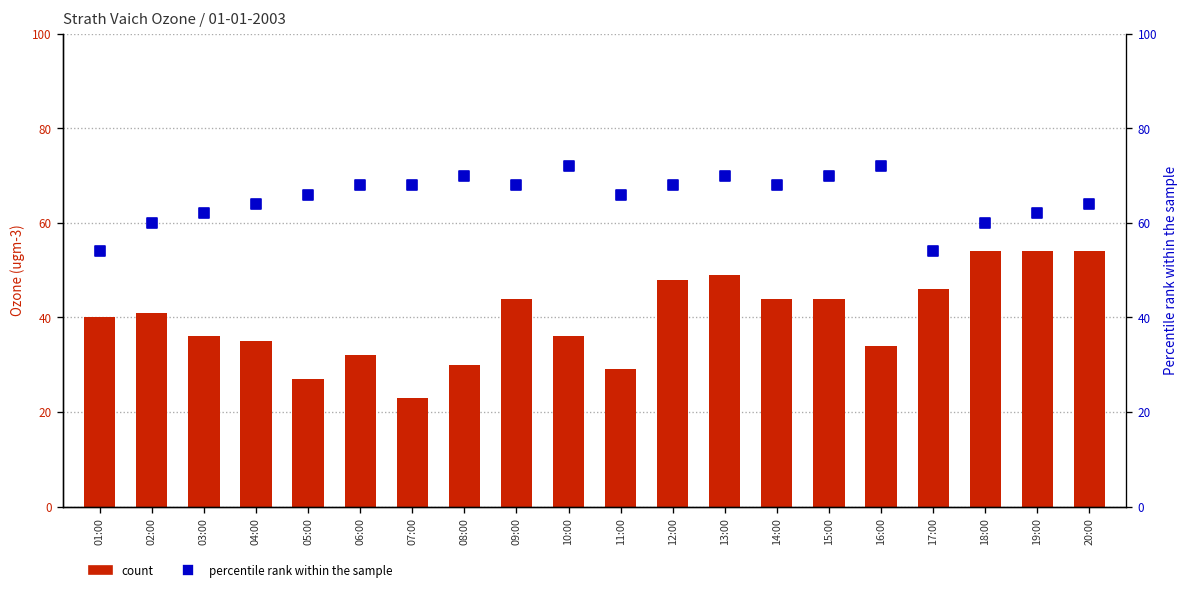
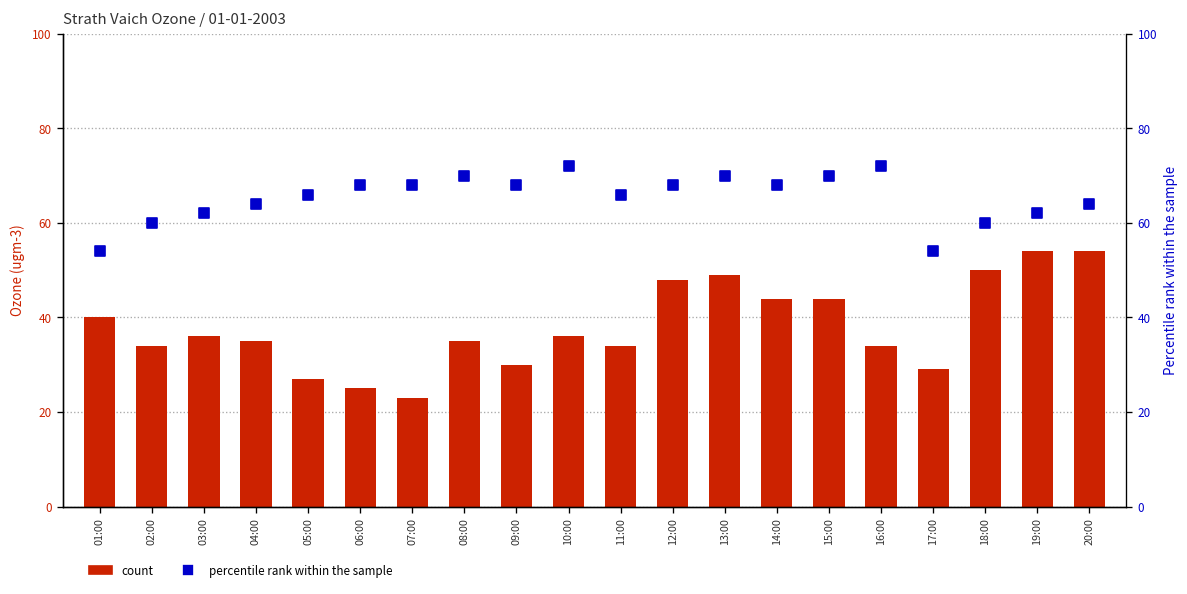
count, 02:00: 41 -> 34
count, 06:00: 32 -> 25
count, 08:00: 30 -> 35
count, 09:00: 44 -> 30
count, 11:00: 29 -> 34
count, 17:00: 46 -> 29
count, 18:00: 54 -> 50
